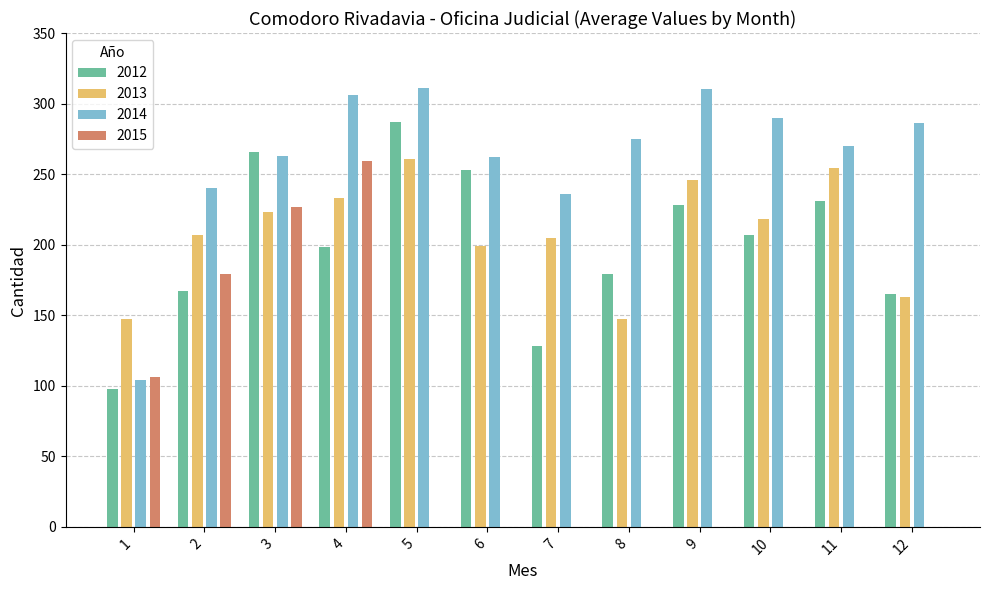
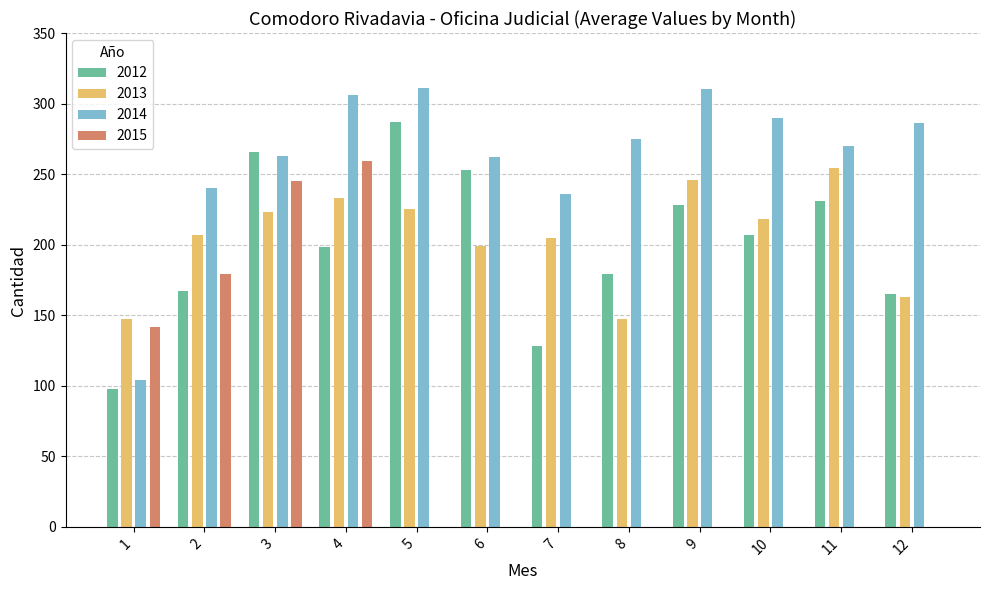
2015, 1: 106 -> 142
2015, 3: 227 -> 245
2013, 5: 261 -> 225
